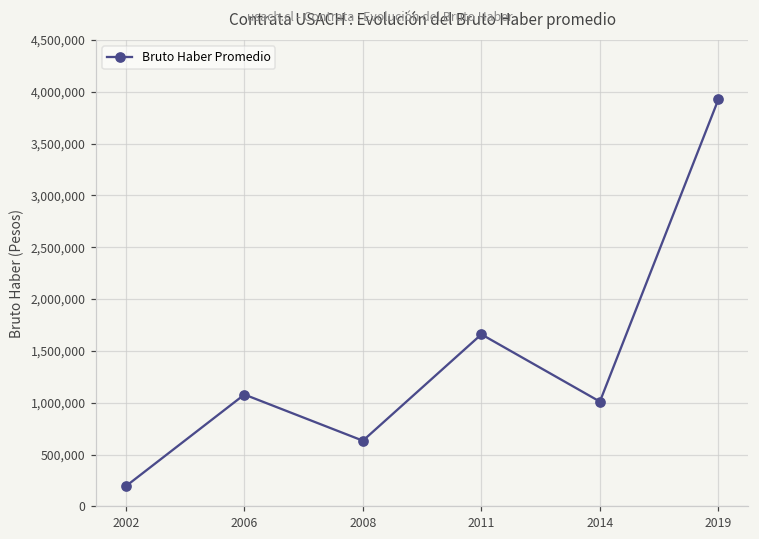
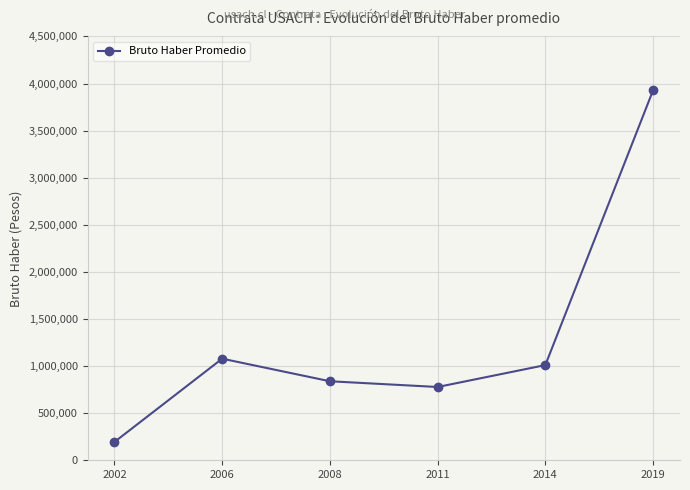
2008: 600,000 -> 800,000
2011: 1,700,000 -> 800,000
